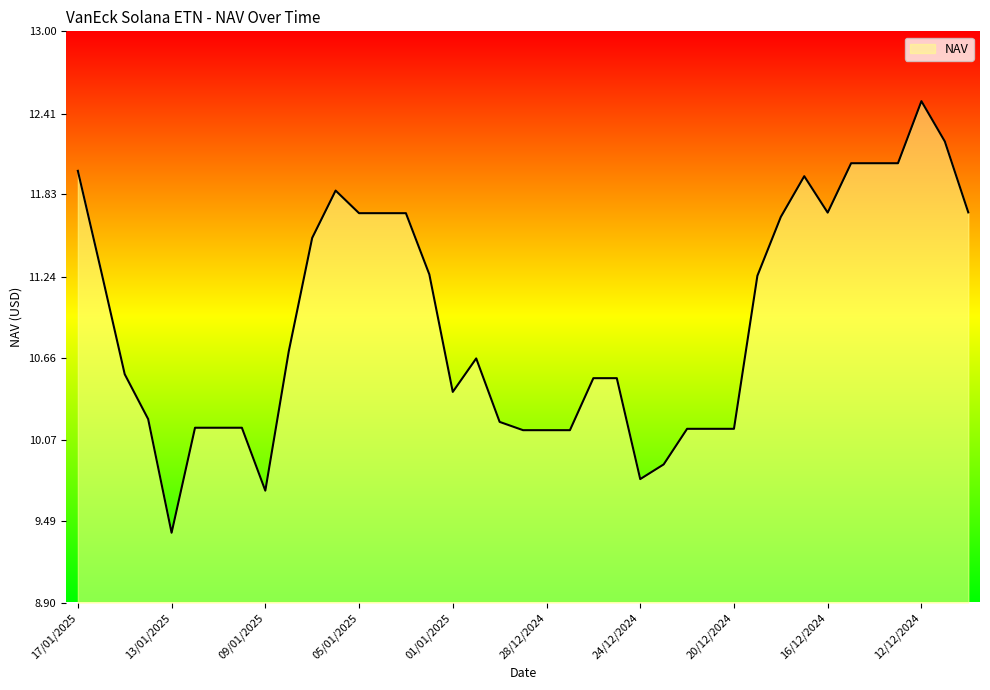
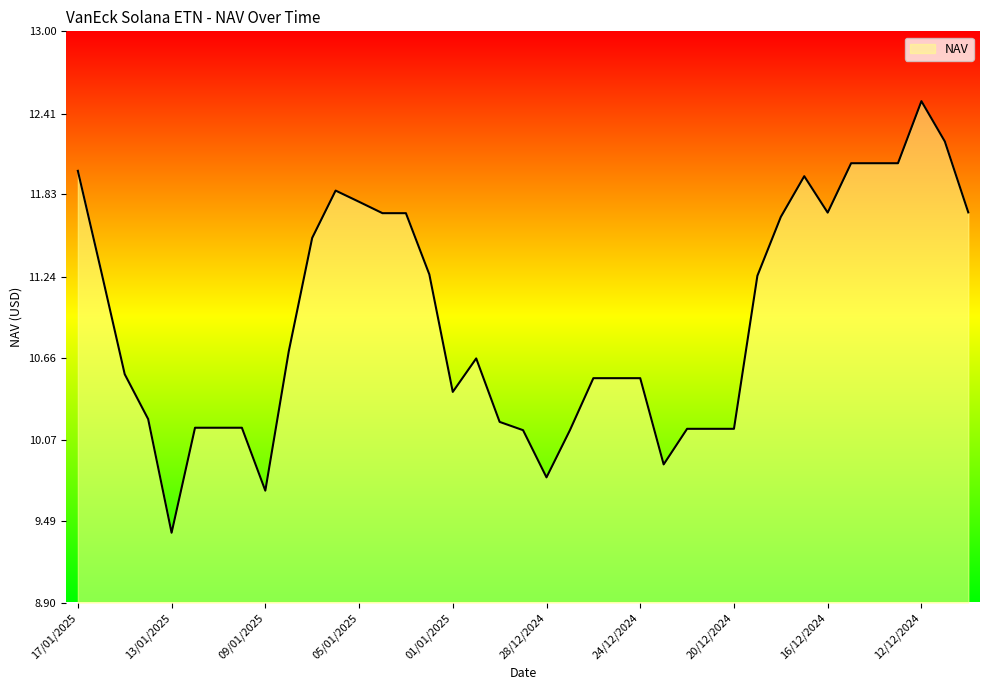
05/01/2025: 11.70 -> 11.78
28/12/2024: 10.14 -> 9.80
24/12/2024: 9.79 -> 10.51
